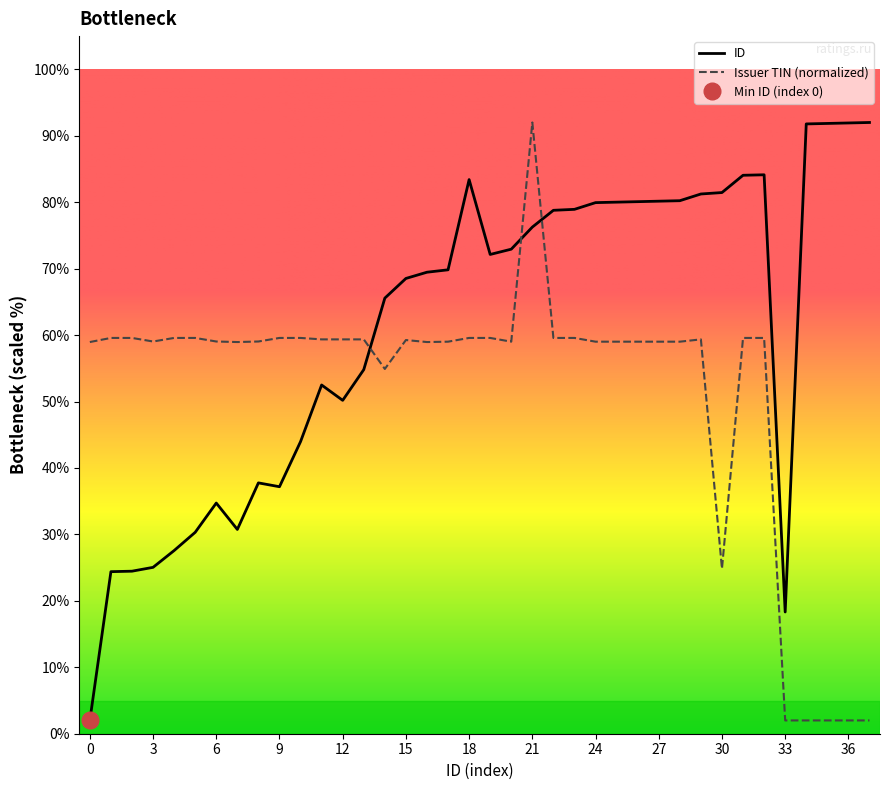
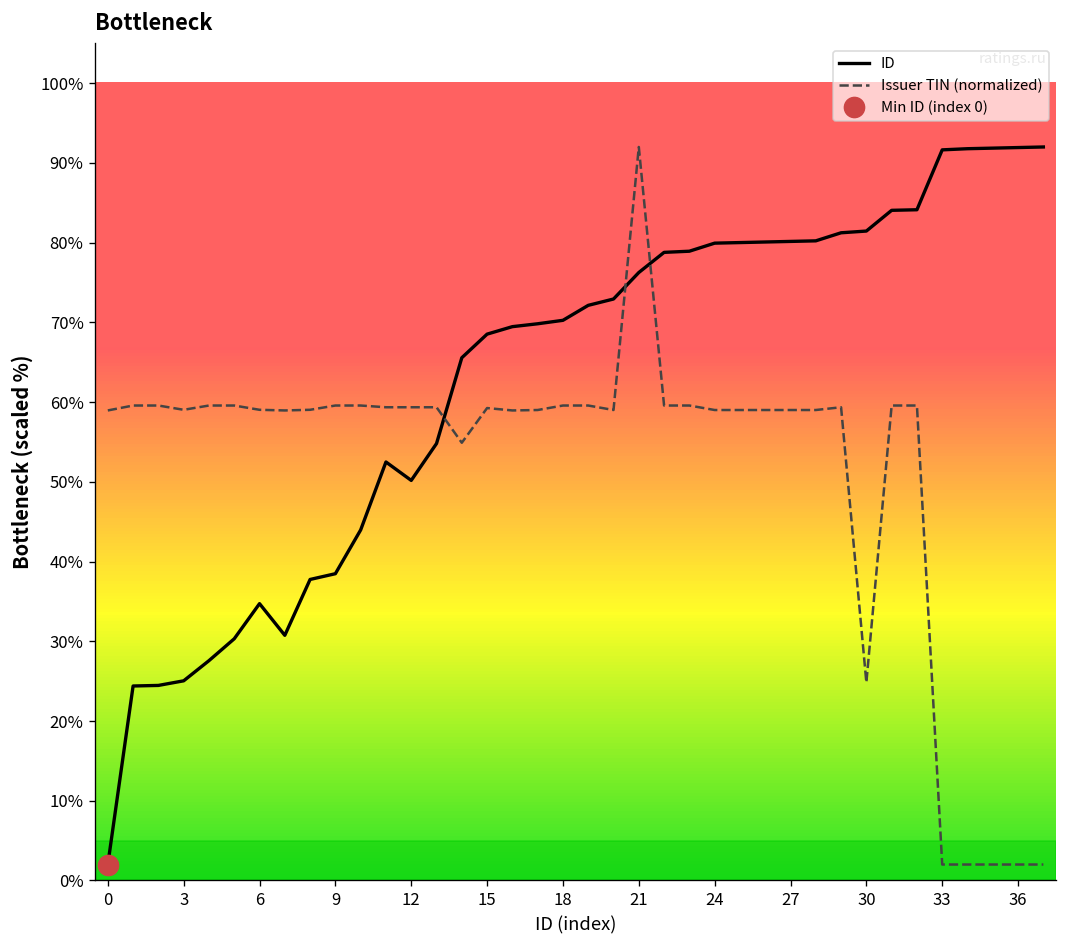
ID, 9: 37% -> 38%
ID, 18: 83% -> 70%
ID, 33: 18% -> 92%
